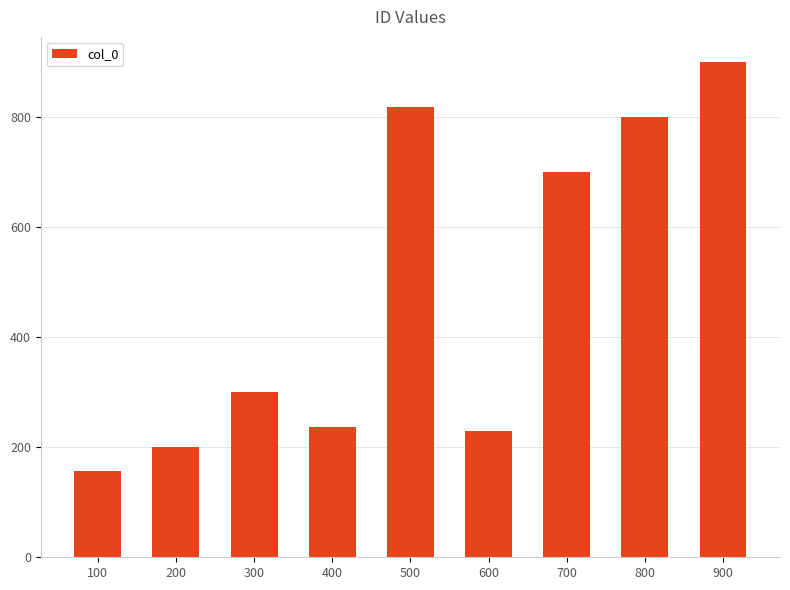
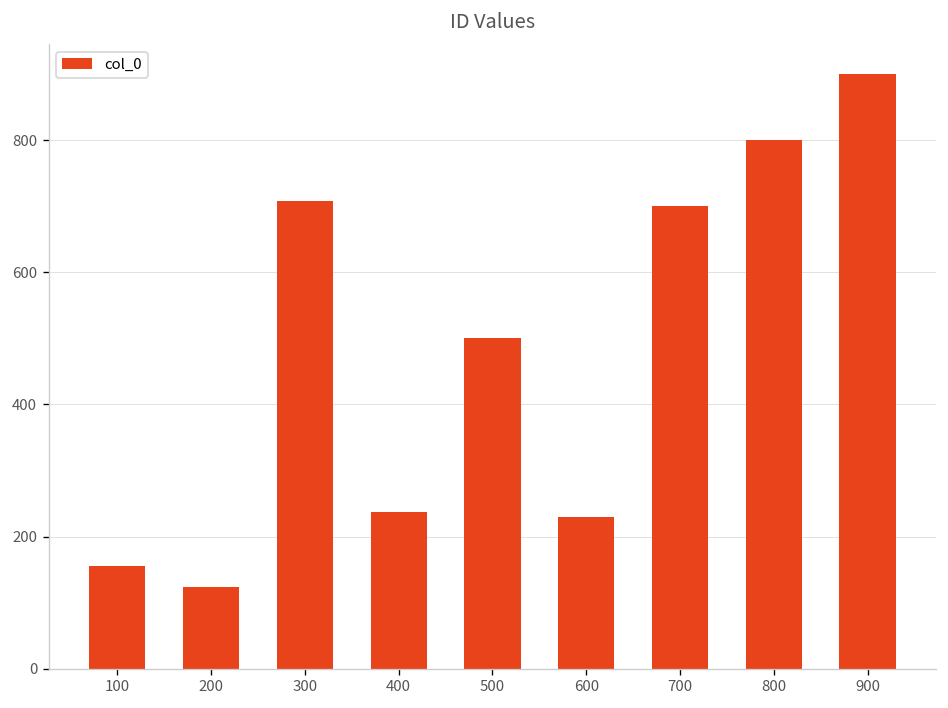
200: 200 -> 120
300: 300 -> 710
500: 820 -> 500
